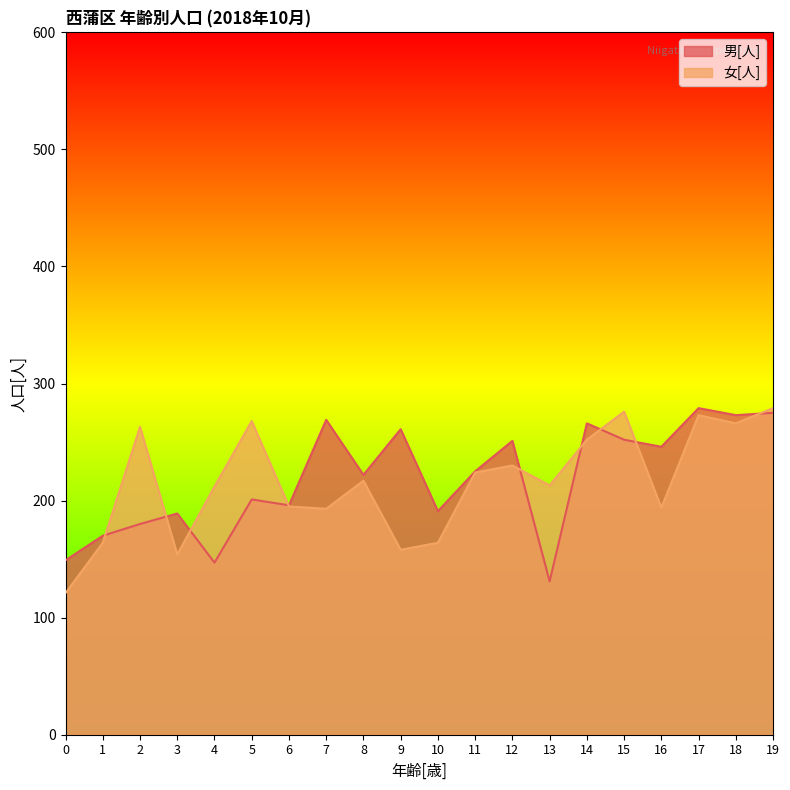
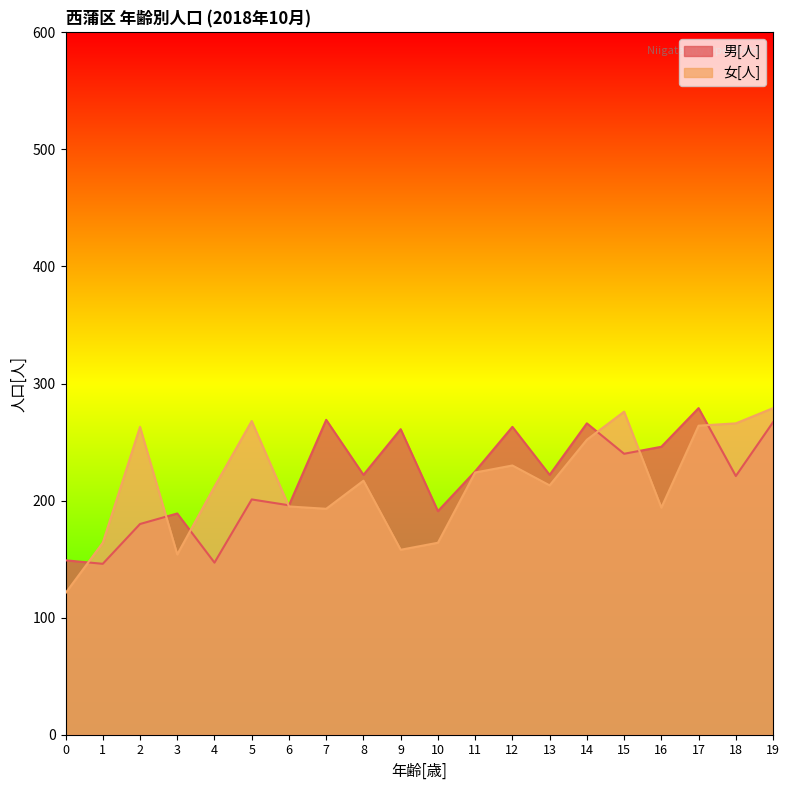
男[人], 1: 170 -> 146
男[人], 12: 251 -> 263
男[人], 13: 131 -> 222
男[人], 15: 252 -> 240
女[人], 17: 273 -> 264
男[人], 18: 273 -> 221
男[人], 19: 275 -> 267
